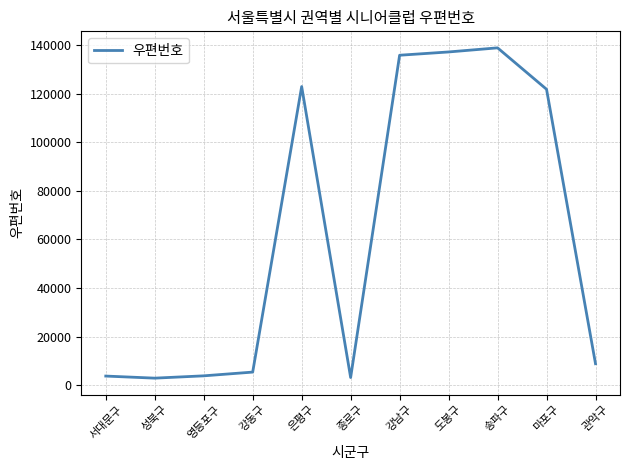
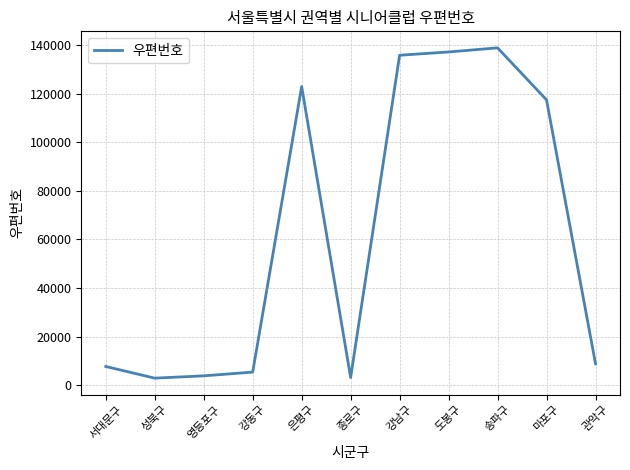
서대문구: 4000 -> 8000
마포구: 122000 -> 117000
